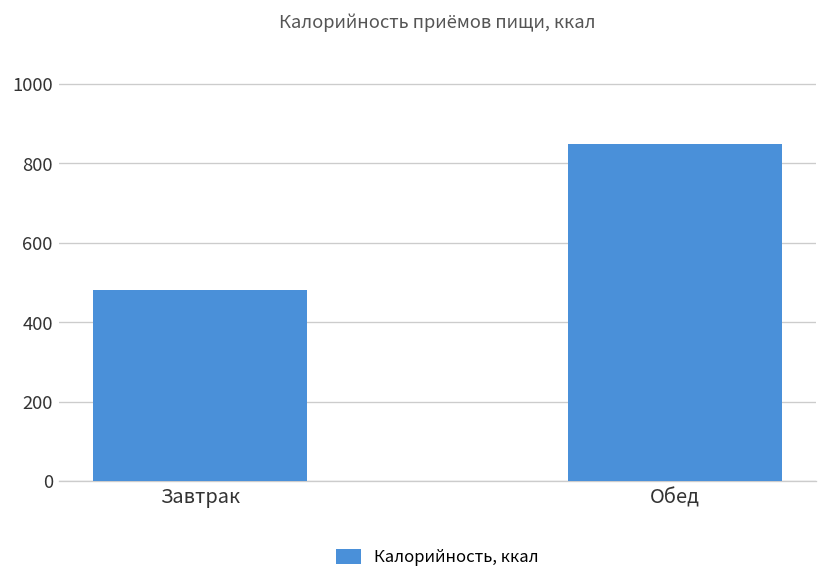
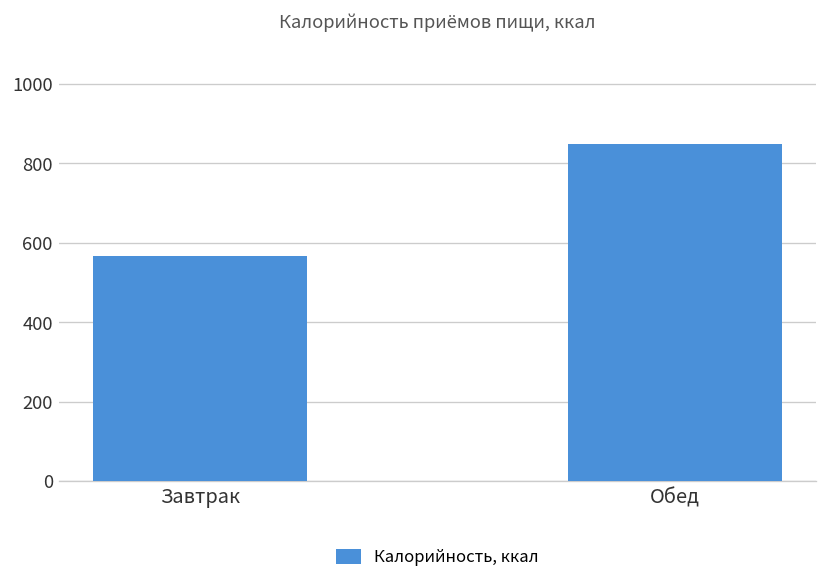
Завтрак: 480 -> 570
